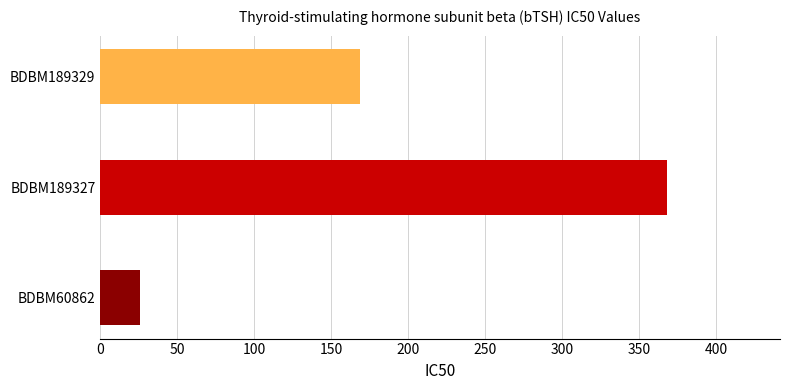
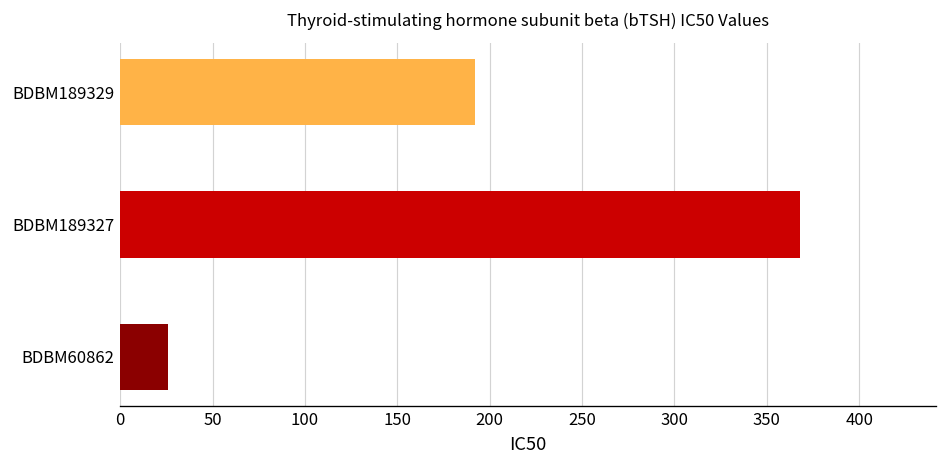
BDBM189329: 169 -> 192
